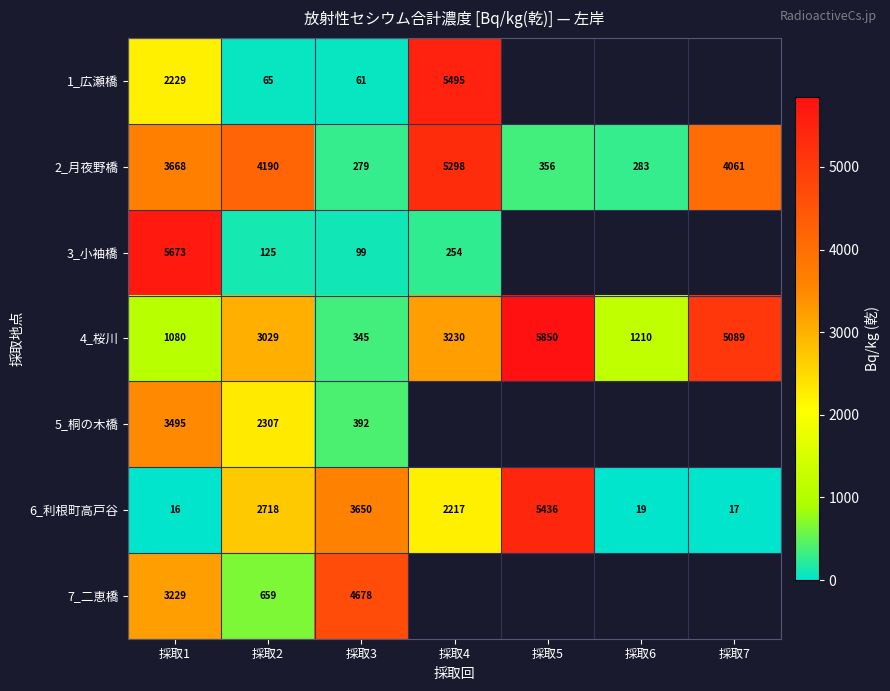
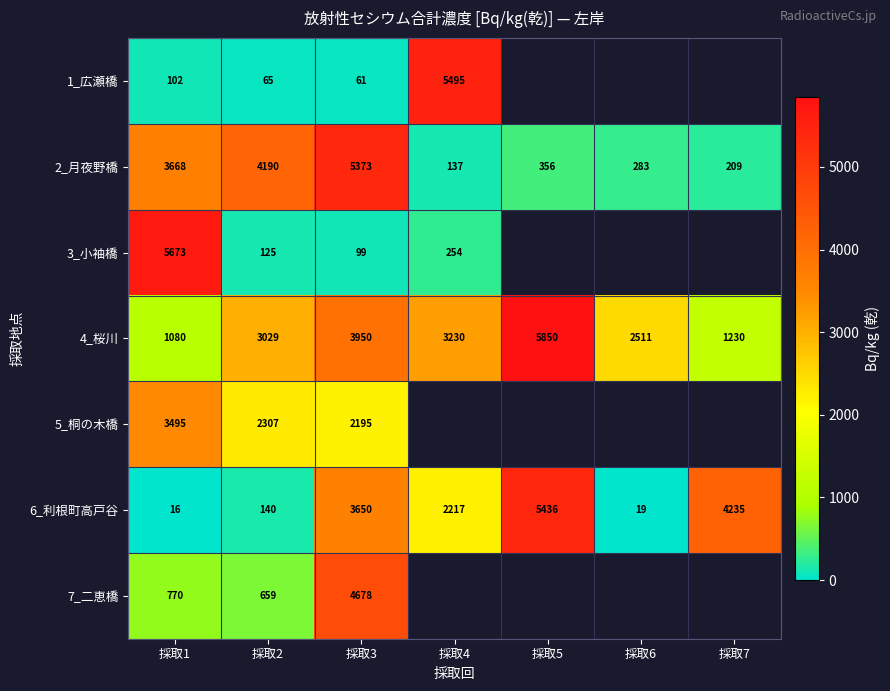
1_広瀬橋, 採取1: 2229 -> 102
2_月夜野橋, 採取3: 279 -> 5373
2_月夜野橋, 採取4: 5298 -> 137
2_月夜野橋, 採取7: 4061 -> 209
4_桜川, 採取3: 345 -> 3950
4_桜川, 採取6: 1210 -> 2511
4_桜川, 採取7: 5089 -> 1230
5_桐の木橋, 採取3: 392 -> 2195
6_利根町高戸谷, 採取2: 2718 -> 140
6_利根町高戸谷, 採取7: 17 -> 4235
7_二恵橋, 採取1: 3229 -> 770
